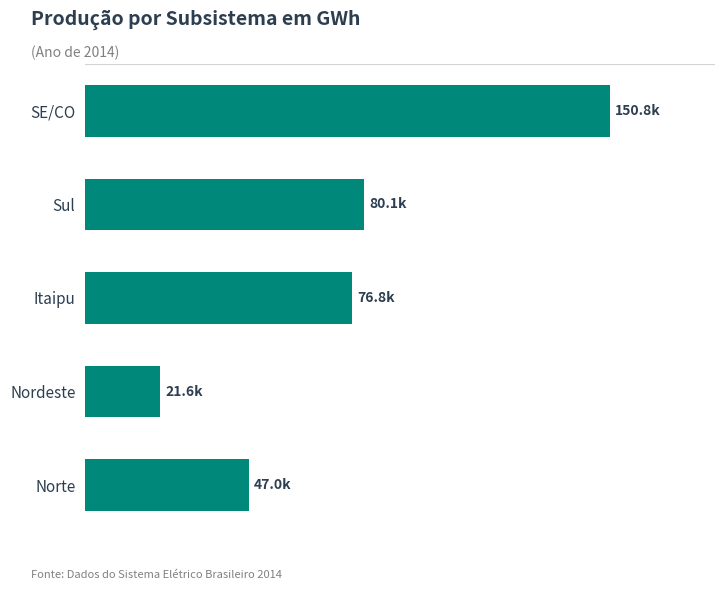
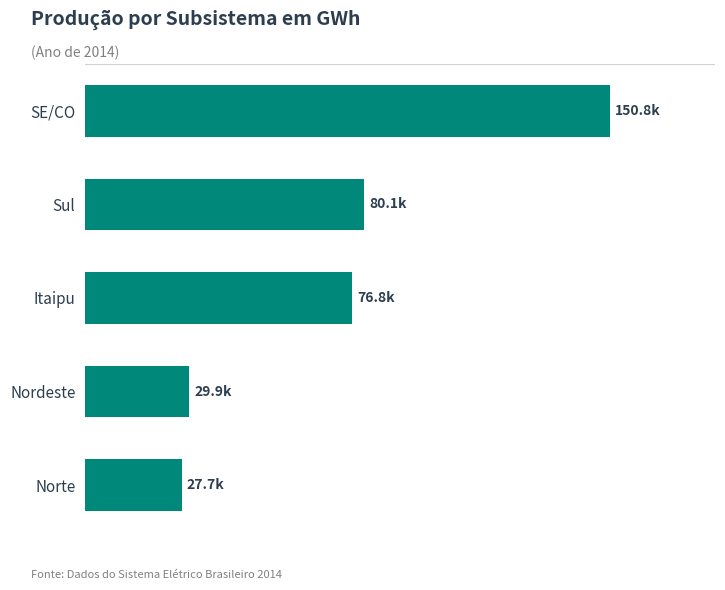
Nordeste: 21.6k -> 29.9k
Norte: 47.0k -> 27.7k
